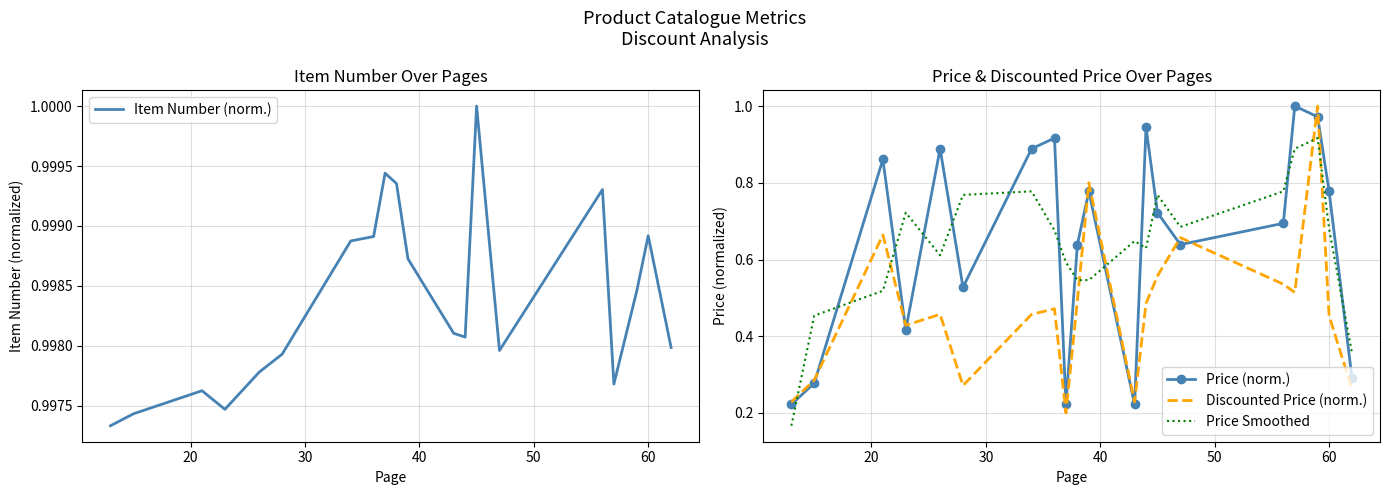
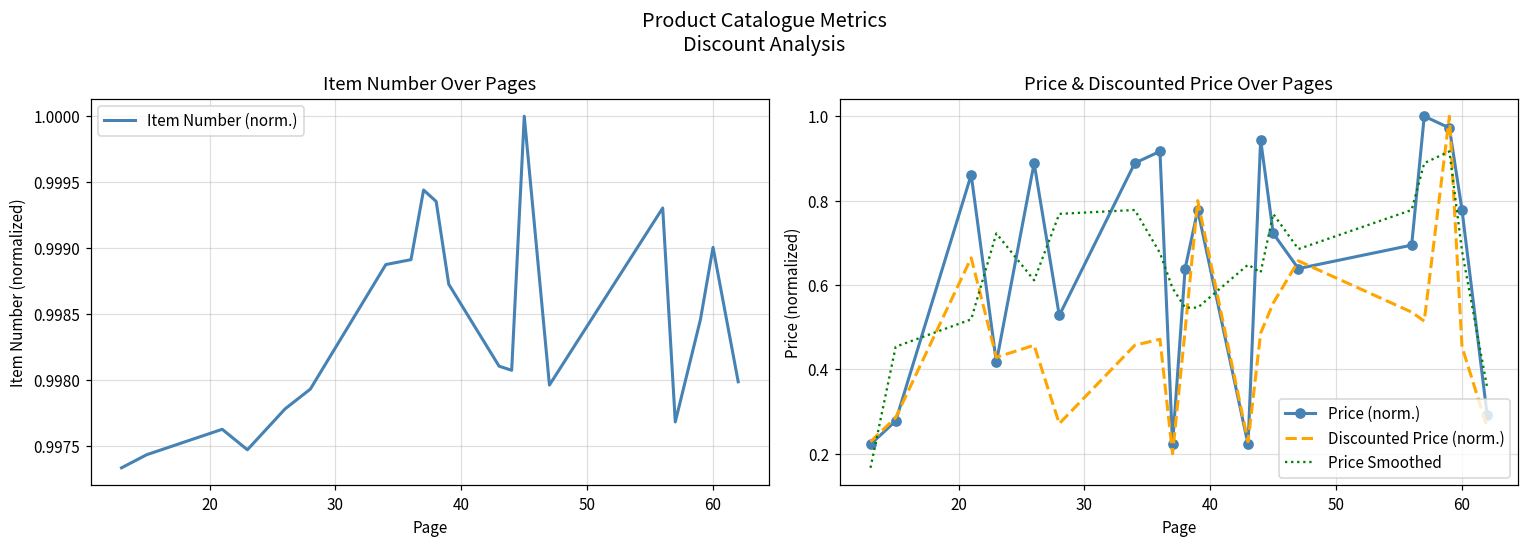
Item Number Over Pages, 60: 0.99892 -> 0.99901
